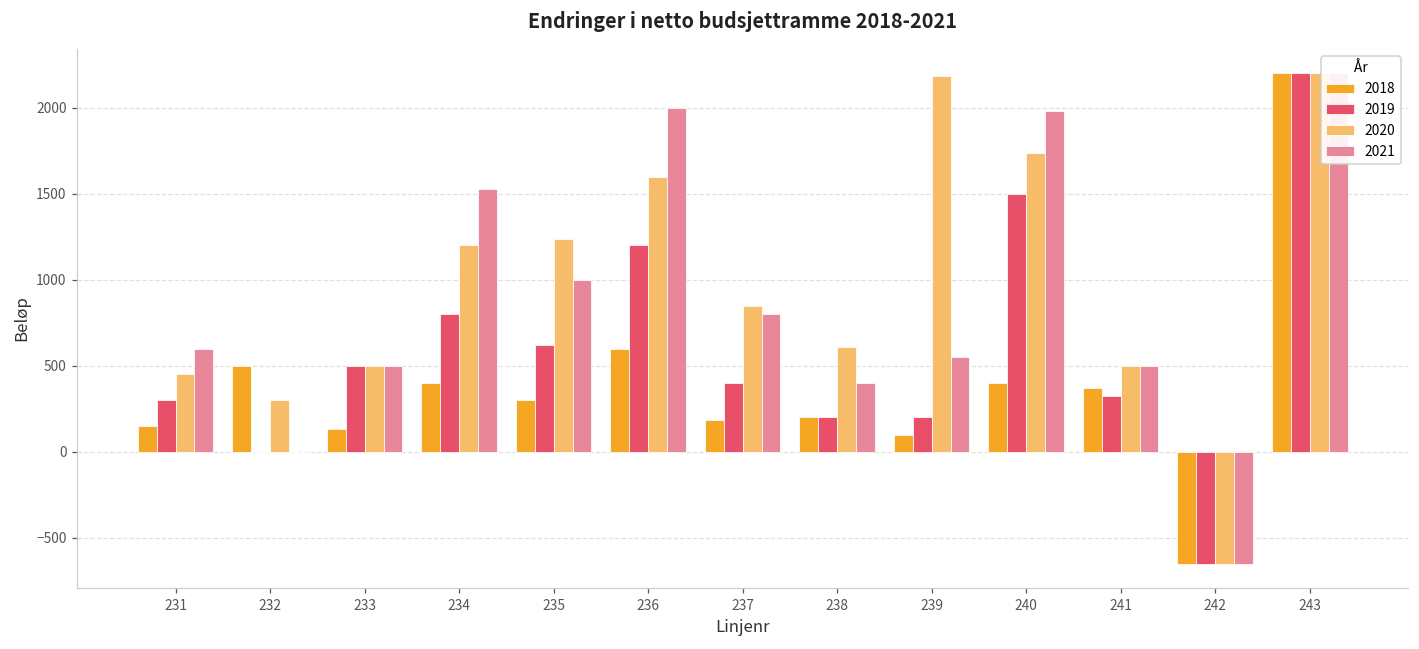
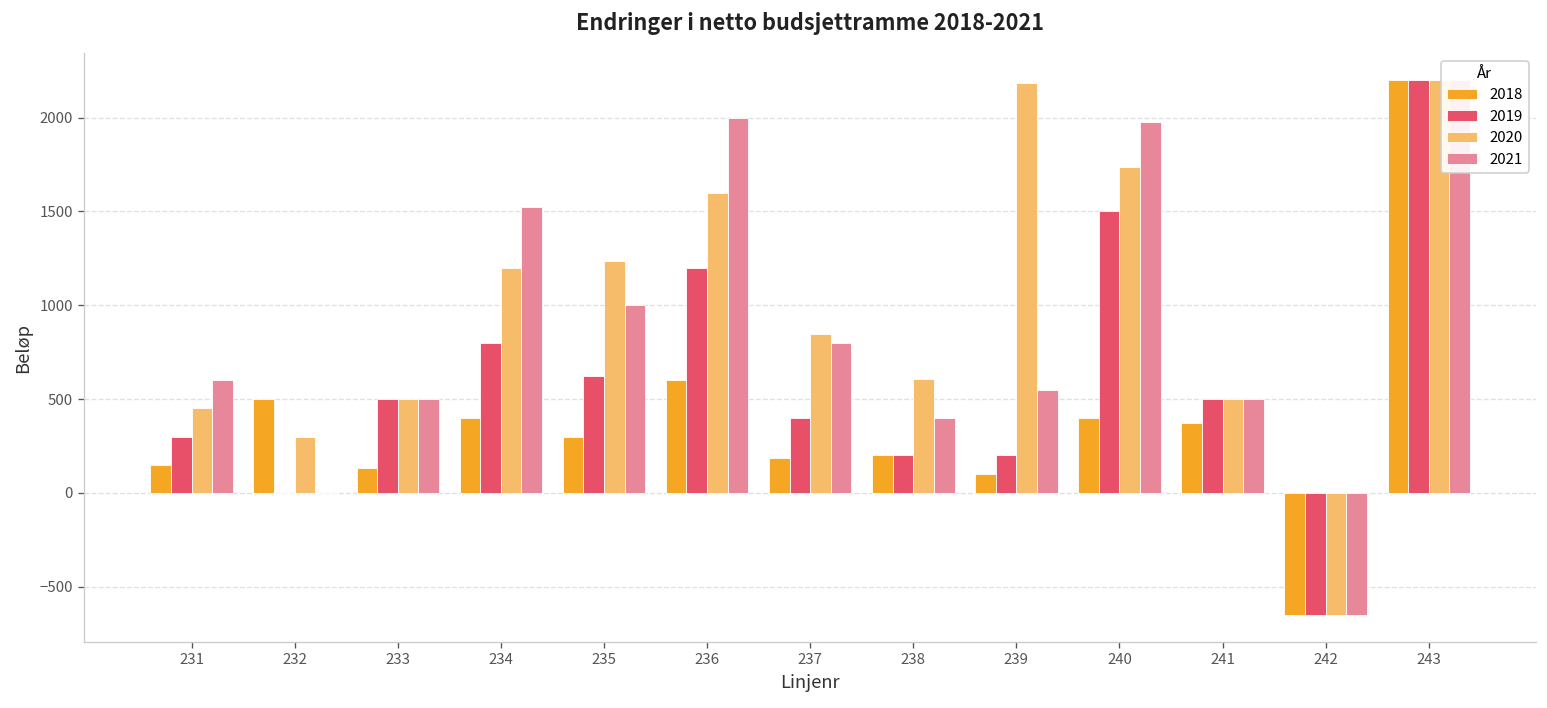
2019, 241: 320 -> 500
